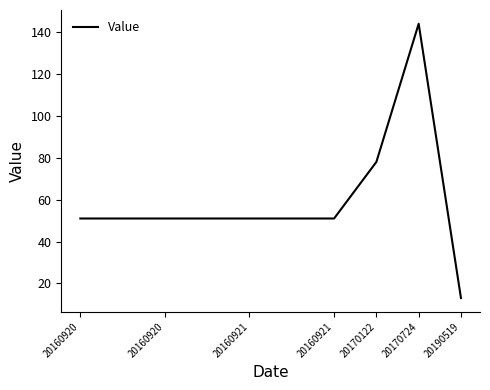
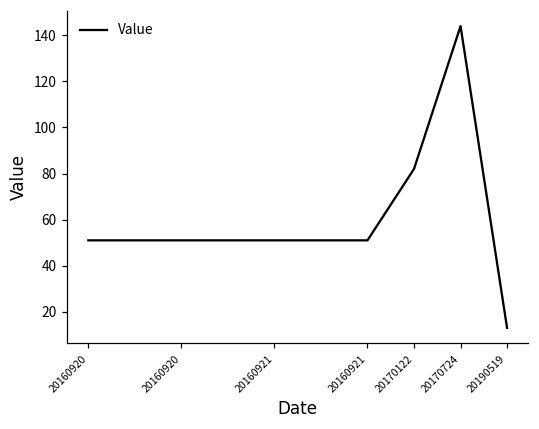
20170122: 78 -> 82
